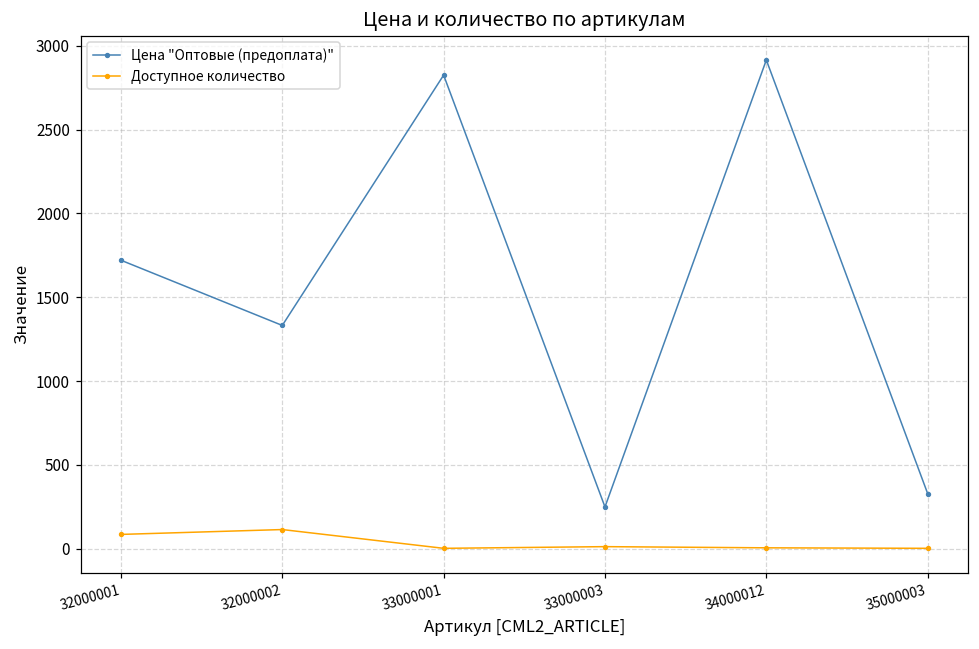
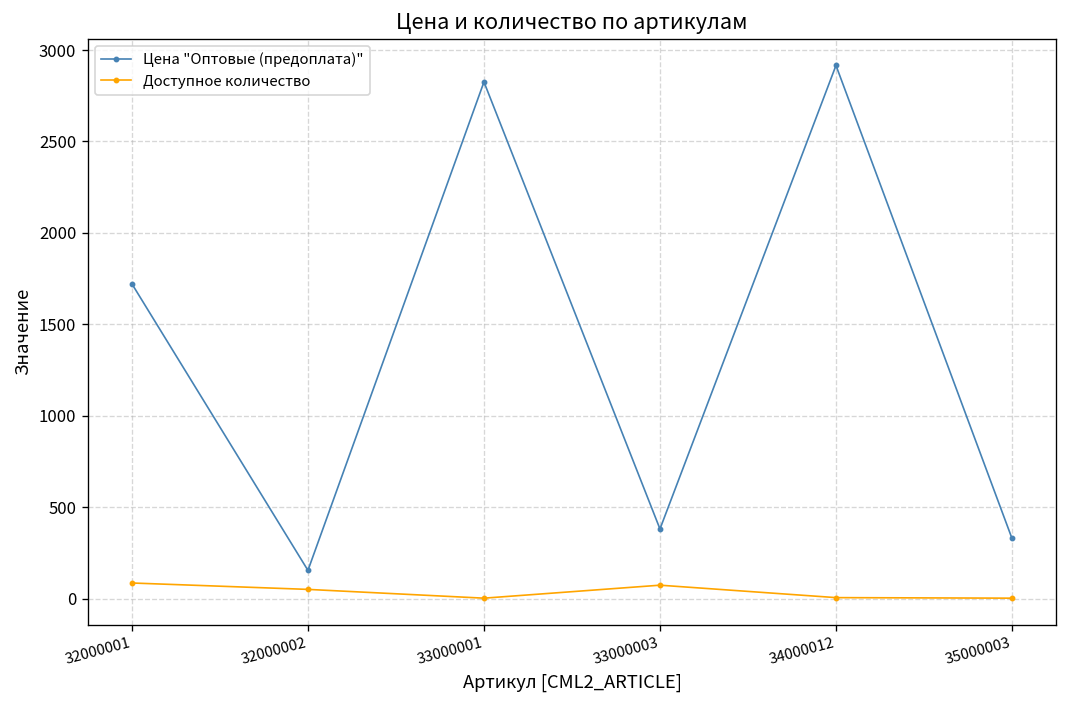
Цена "Оптовые (предоплата)", 32000002: 1330 -> 150
Доступное количество, 32000002: 110 -> 50
Цена "Оптовые (предоплата)", 33000003: 250 -> 380
Доступное количество, 33000003: 10 -> 70
